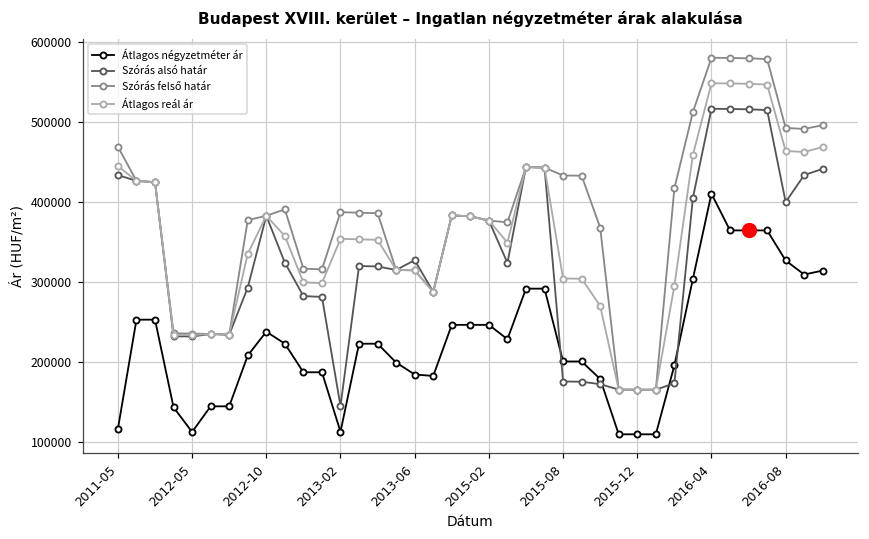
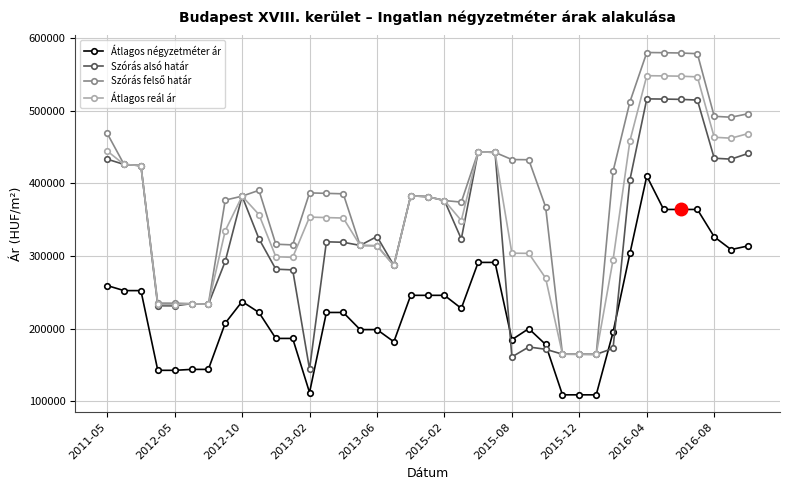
Átlagos négyzetméter ár, 2011-05: 120000 -> 260000
Átlagos négyzetméter ár, 2012-05: 110000 -> 140000
Átlagos négyzetméter ár, 2013-06: 180000 -> 200000
Átlagos négyzetméter ár, 2015-08: 200000 -> 180000
Szórás alsó határ, 2015-08: 180000 -> 160000
Szórás alsó határ, 2016-08: 400000 -> 430000
